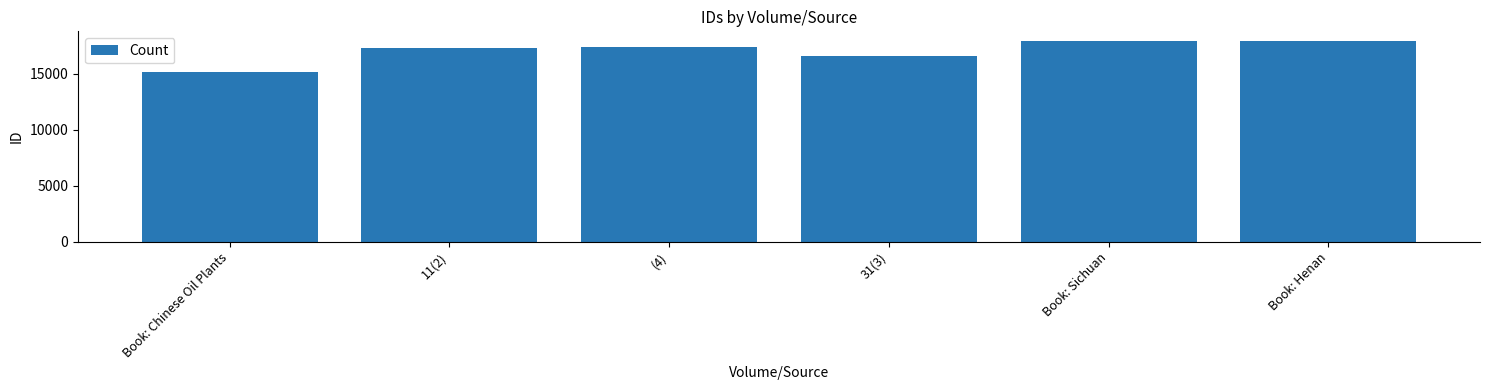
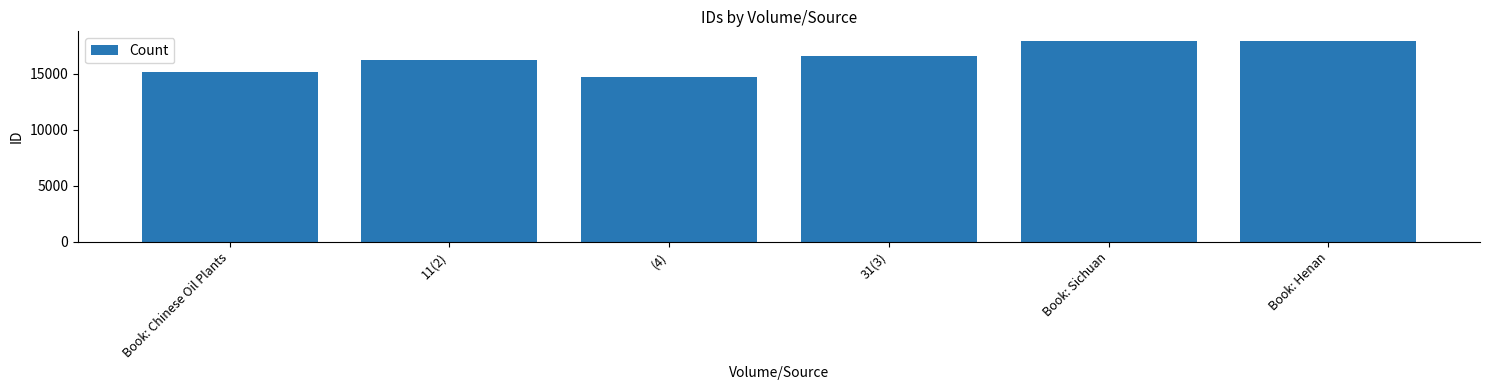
11(2): 17300 -> 16200
(4): 17300 -> 14700
